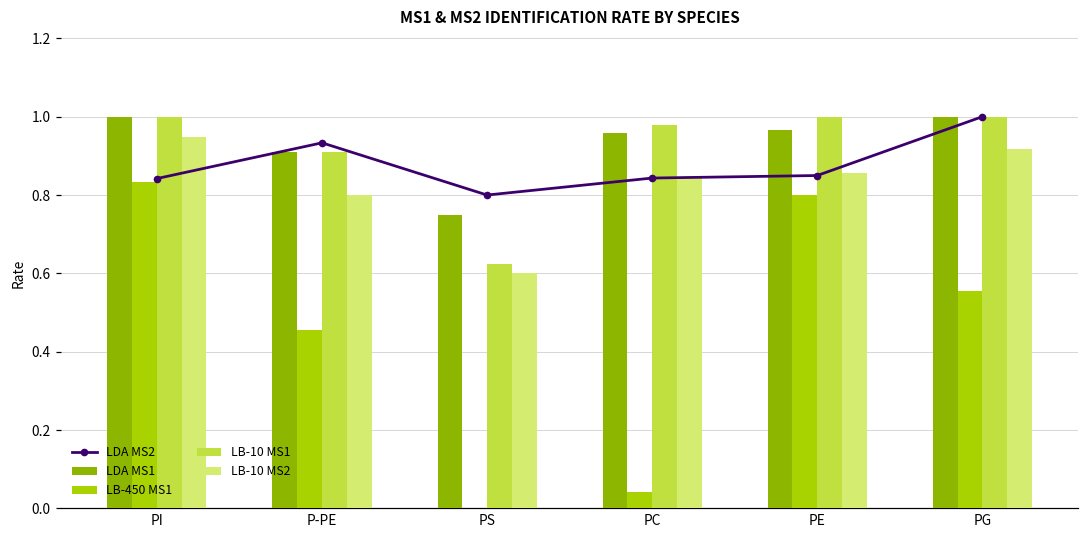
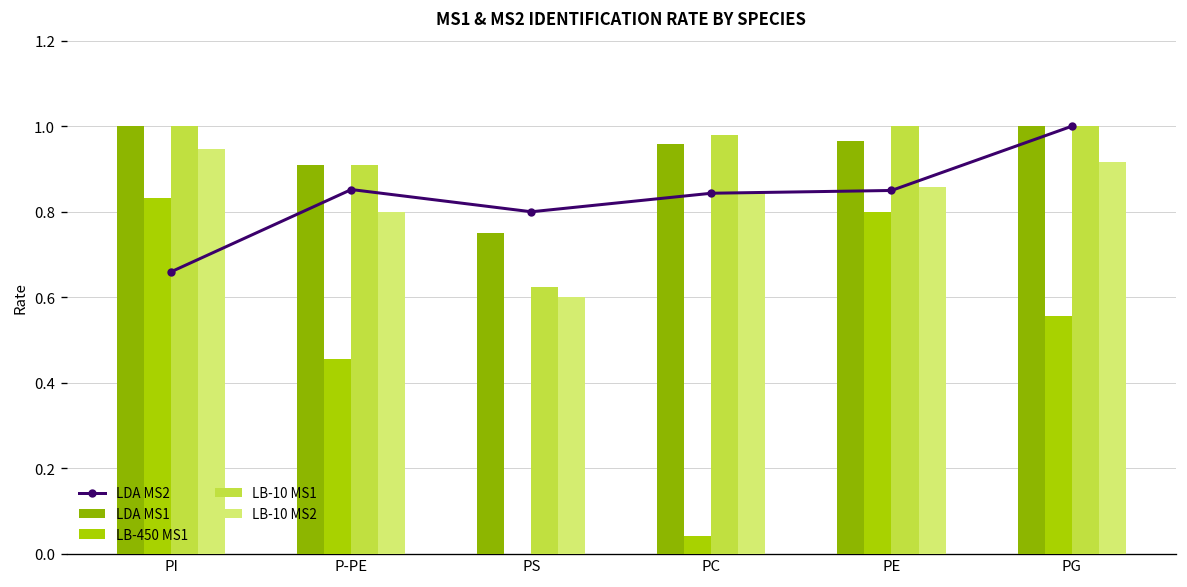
LDA MS2, PI: 0.84 -> 0.66
LDA MS2, P-PE: 0.93 -> 0.85
